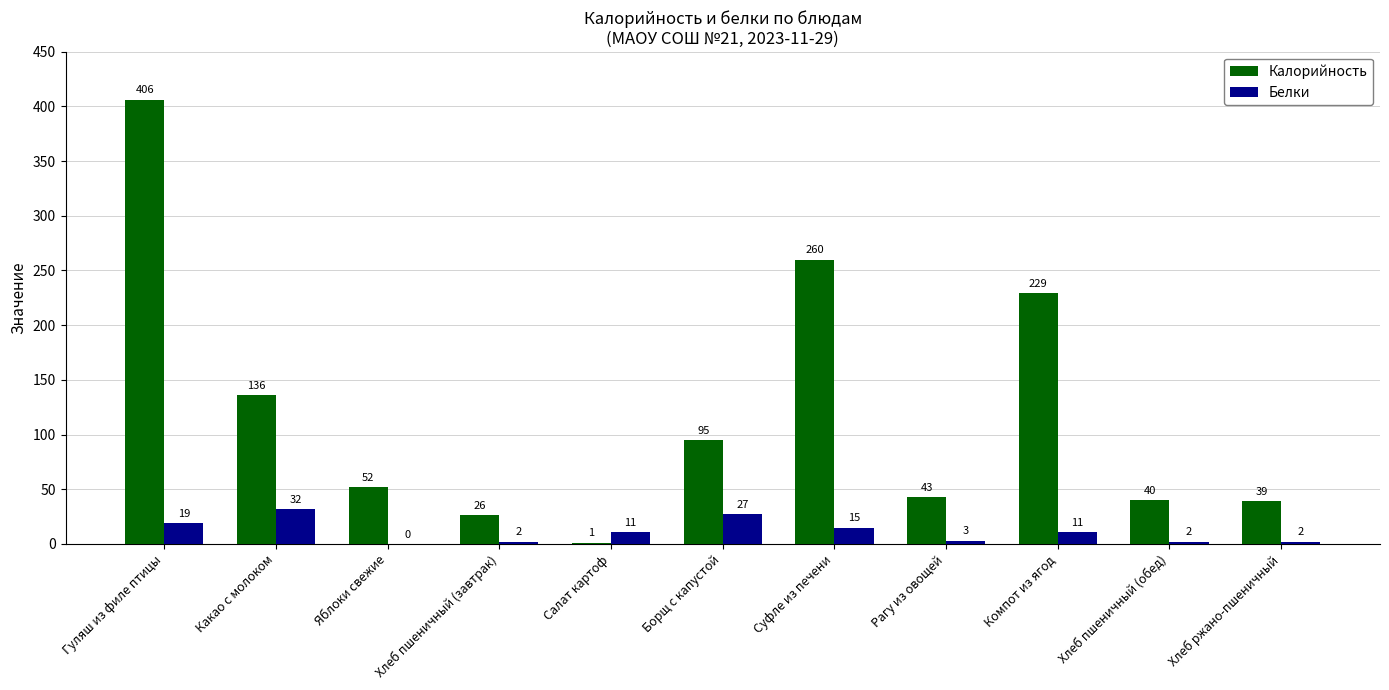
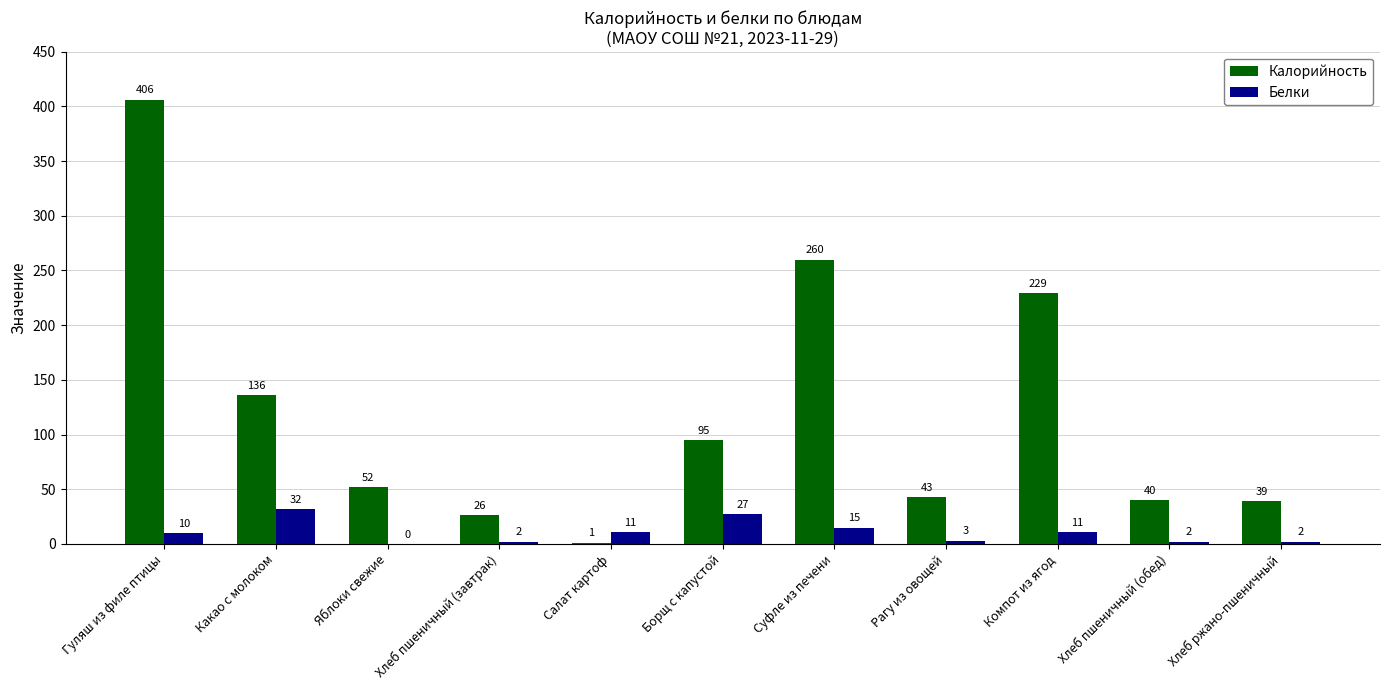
Белки, Гуляш из филе птицы: 19 -> 10
